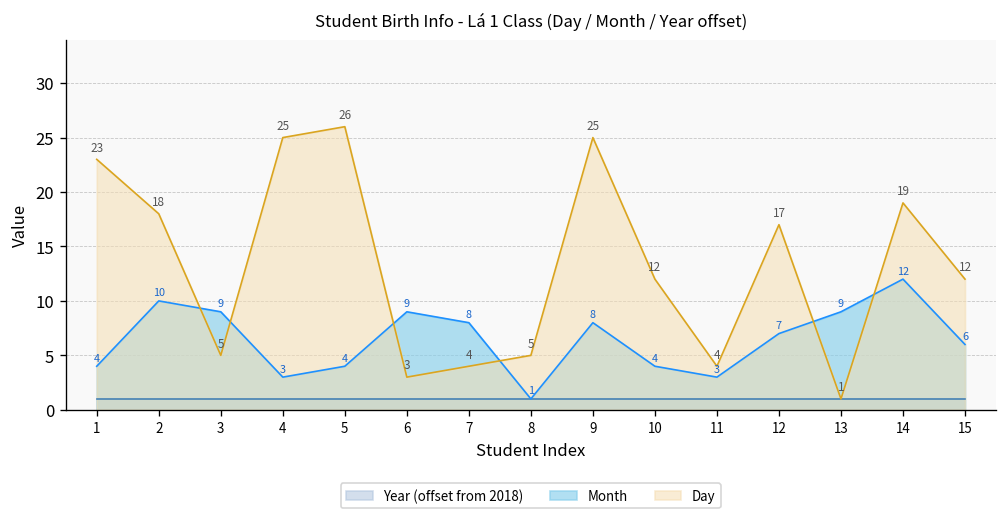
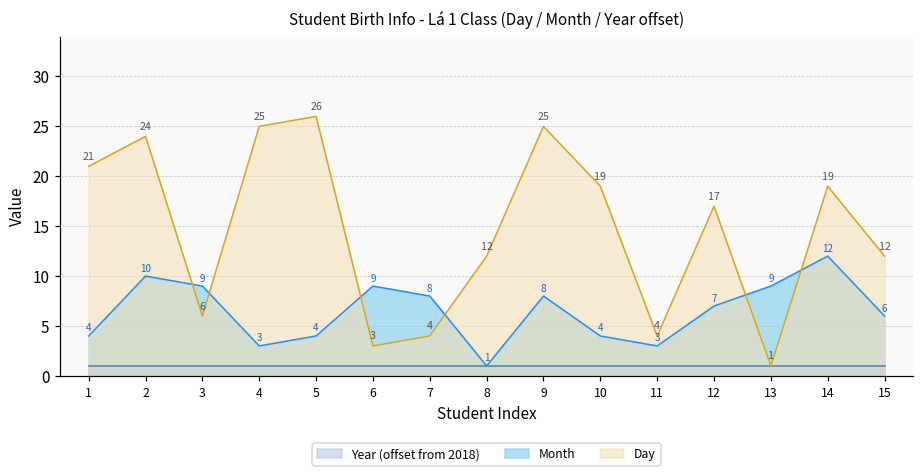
Day, 1: 23 -> 21
Day, 2: 18 -> 24
Day, 3: 5 -> 6
Day, 8: 5 -> 12
Day, 10: 12 -> 19
